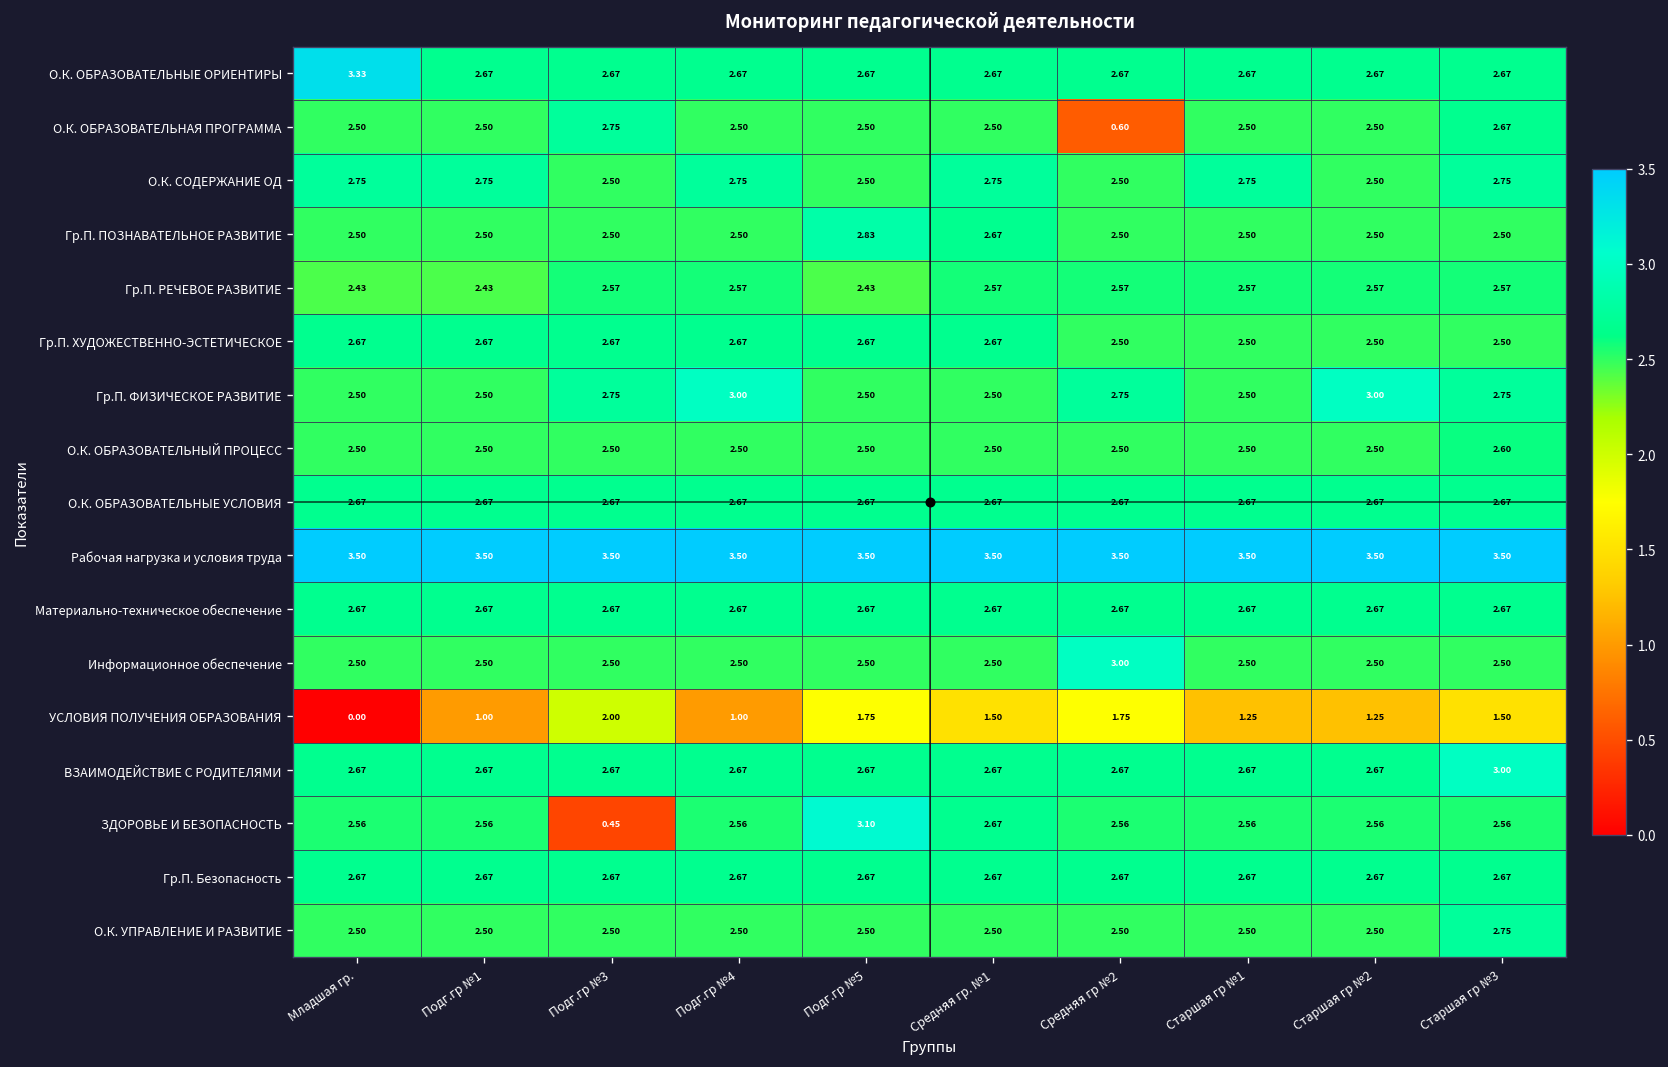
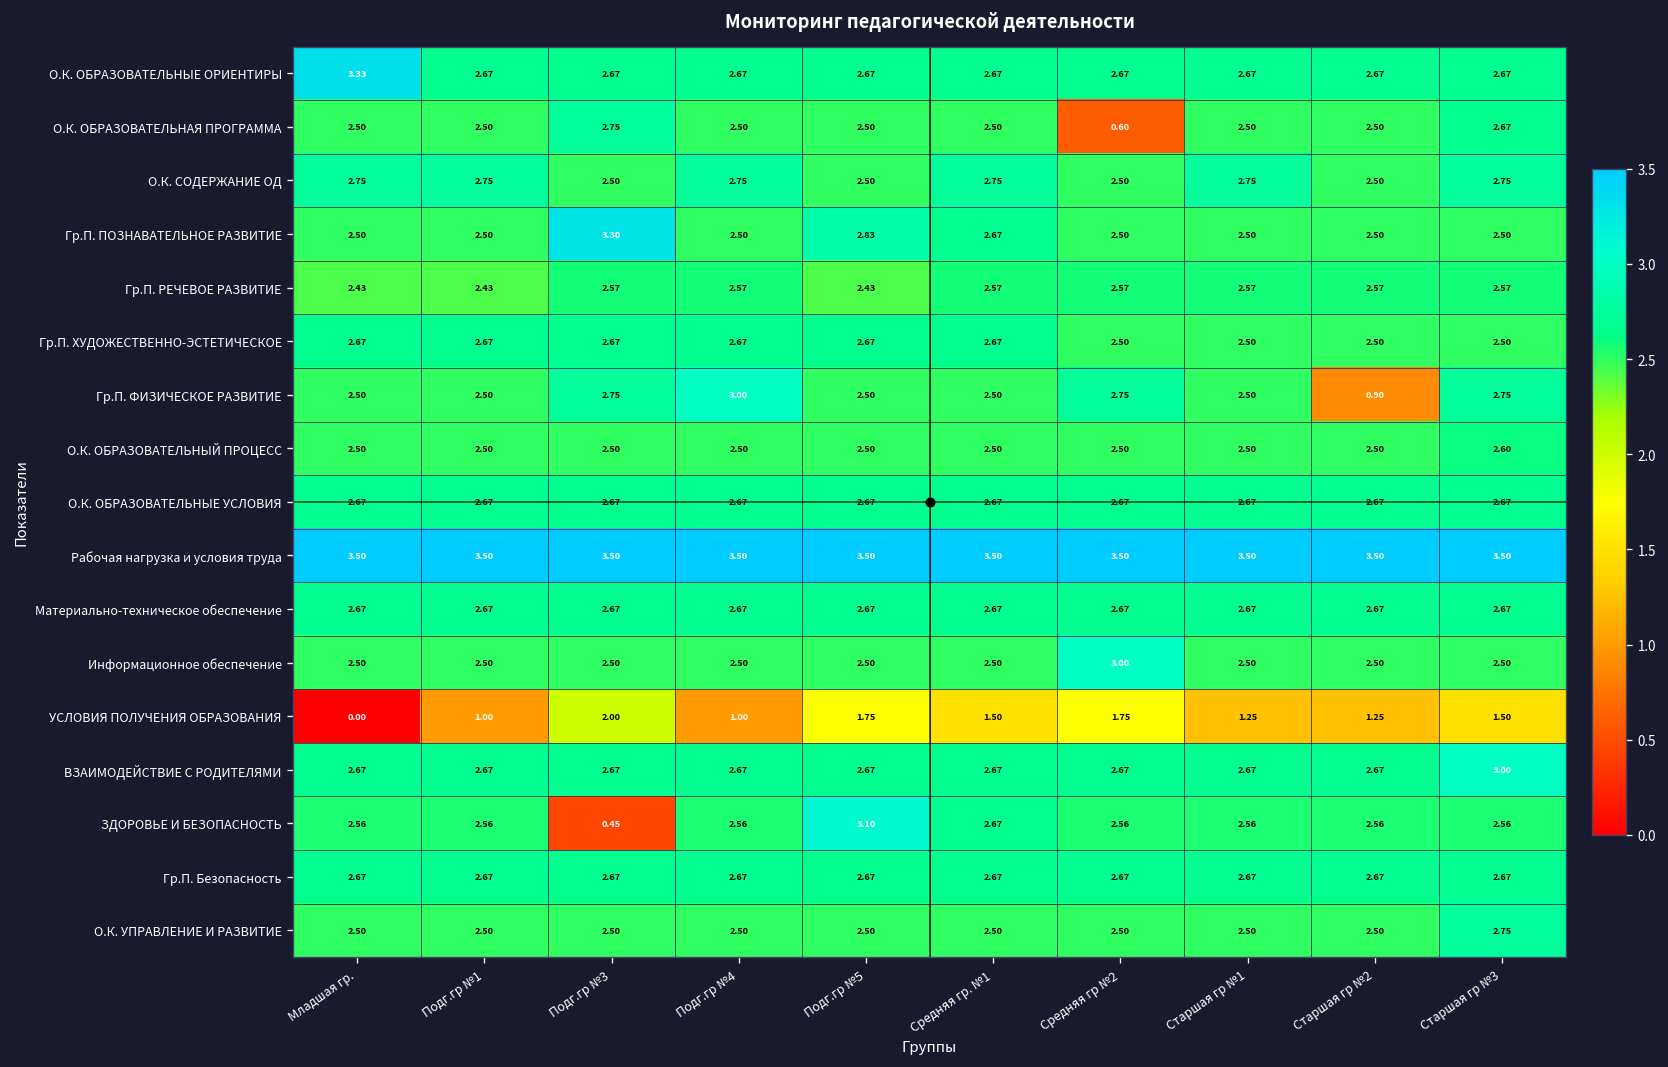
Гр.П. ПОЗНАВАТЕЛЬНОЕ РАЗВИТИЕ, Подг.гр №3: 2.50 -> 3.30
Гр.П. ФИЗИЧЕСКОЕ РАЗВИТИЕ, Старшая гр №2: 3.00 -> 0.90
